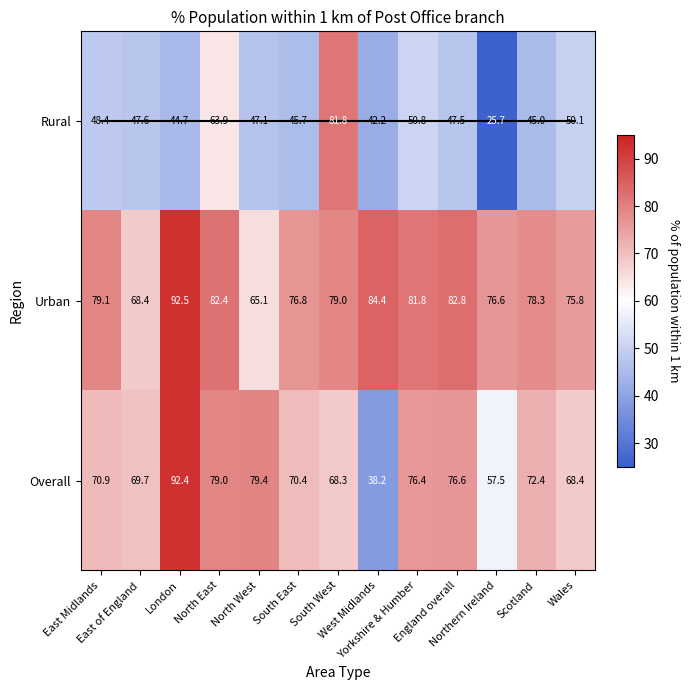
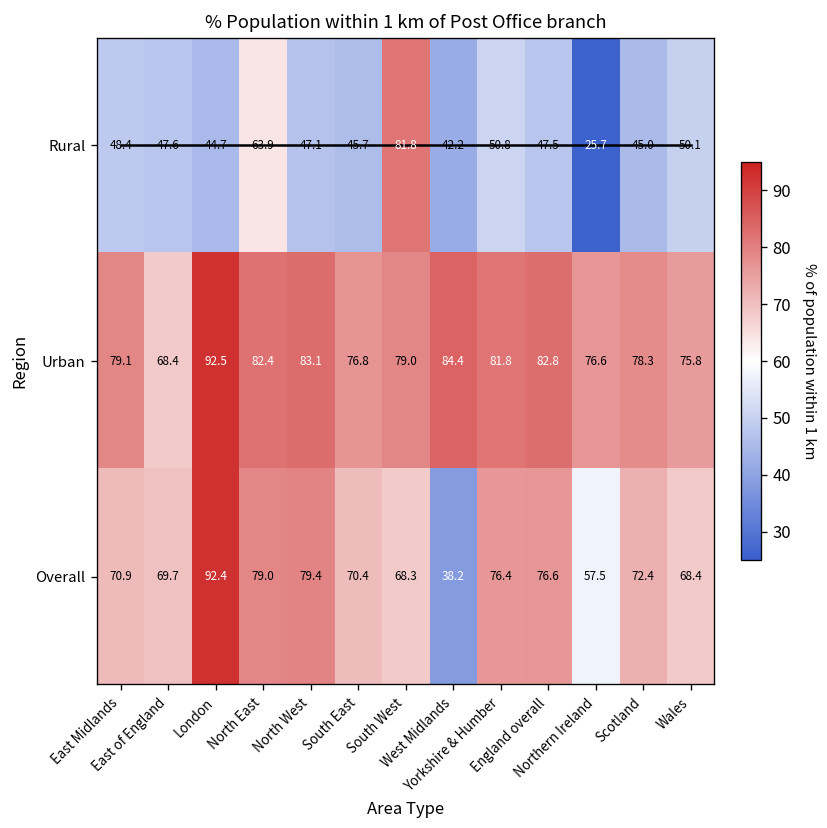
Urban, North West: 65.1 -> 83.1
